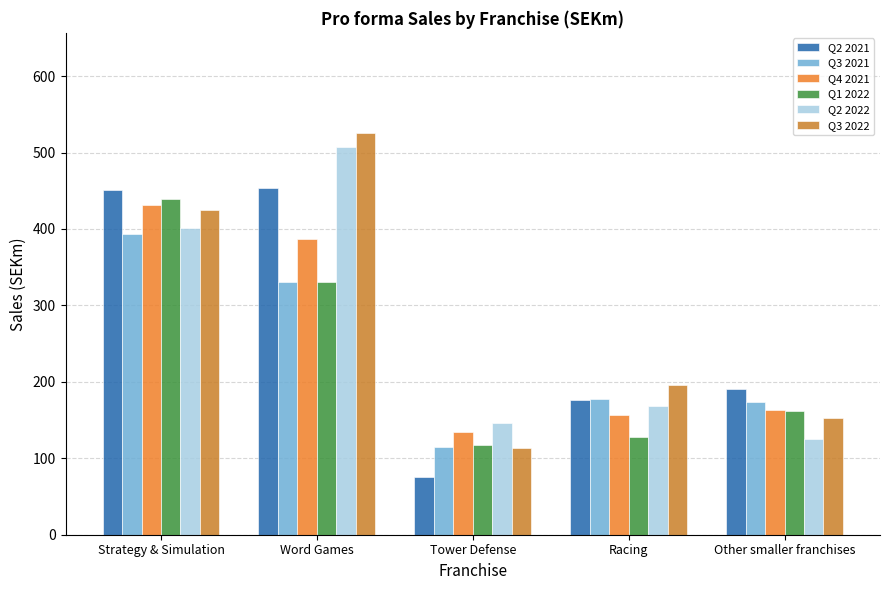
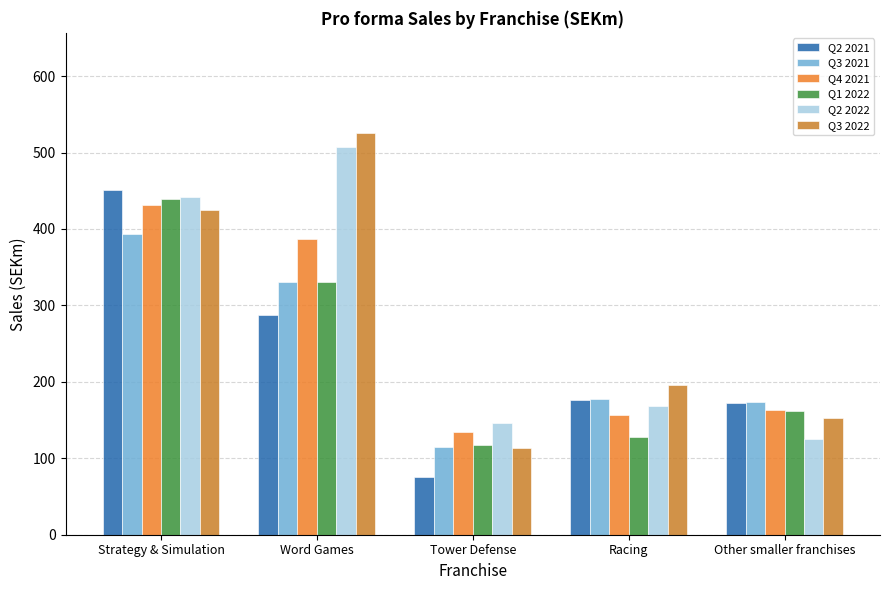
Q2 2022, Strategy & Simulation: 400 -> 440
Q2 2021, Word Games: 450 -> 290
Q2 2021, Other smaller franchises: 190 -> 170
